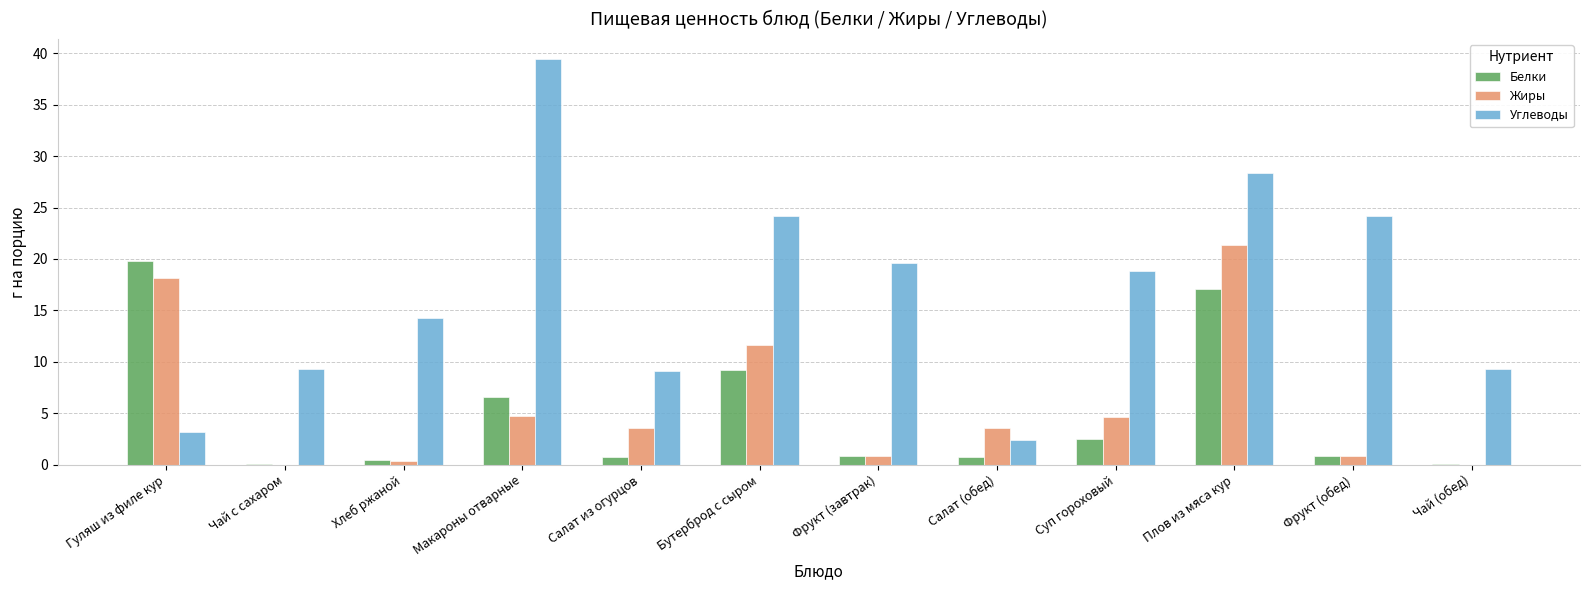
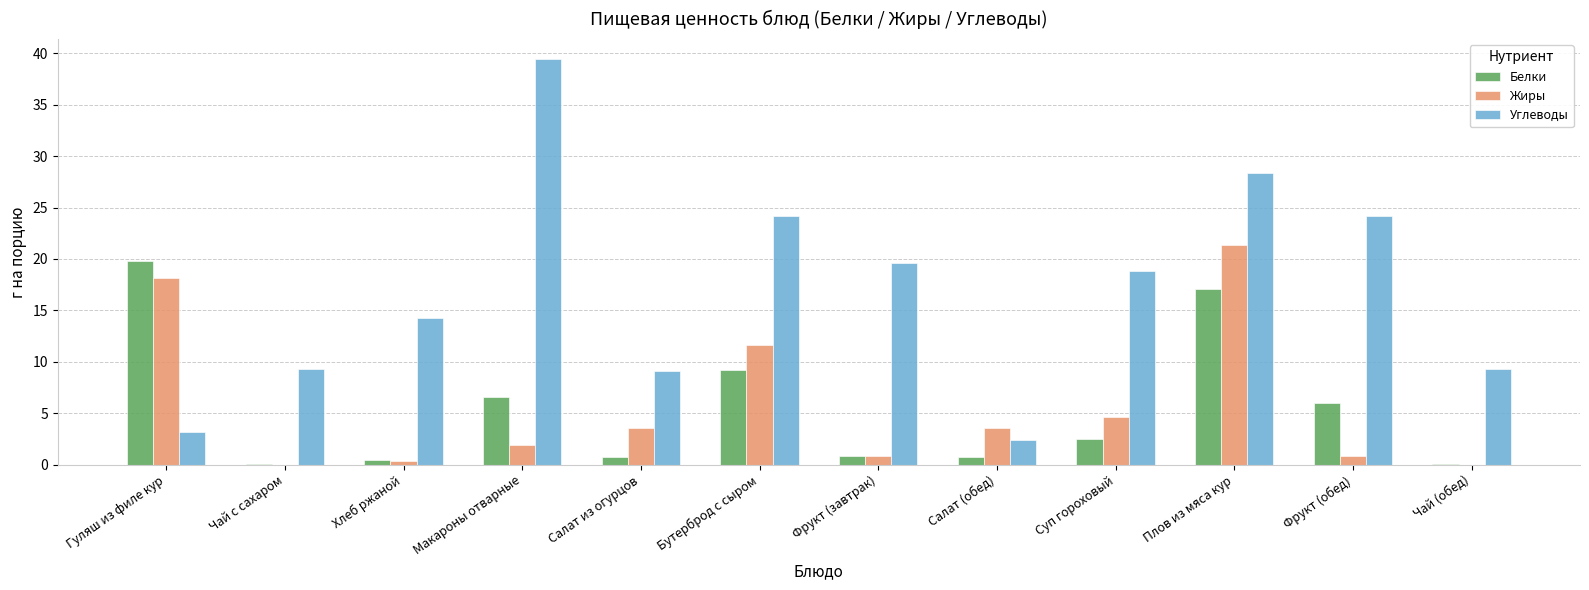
Жиры, Макароны отварные: 4.7 -> 1.9
Белки, Фрукт (обед): 0.8 -> 6.0
